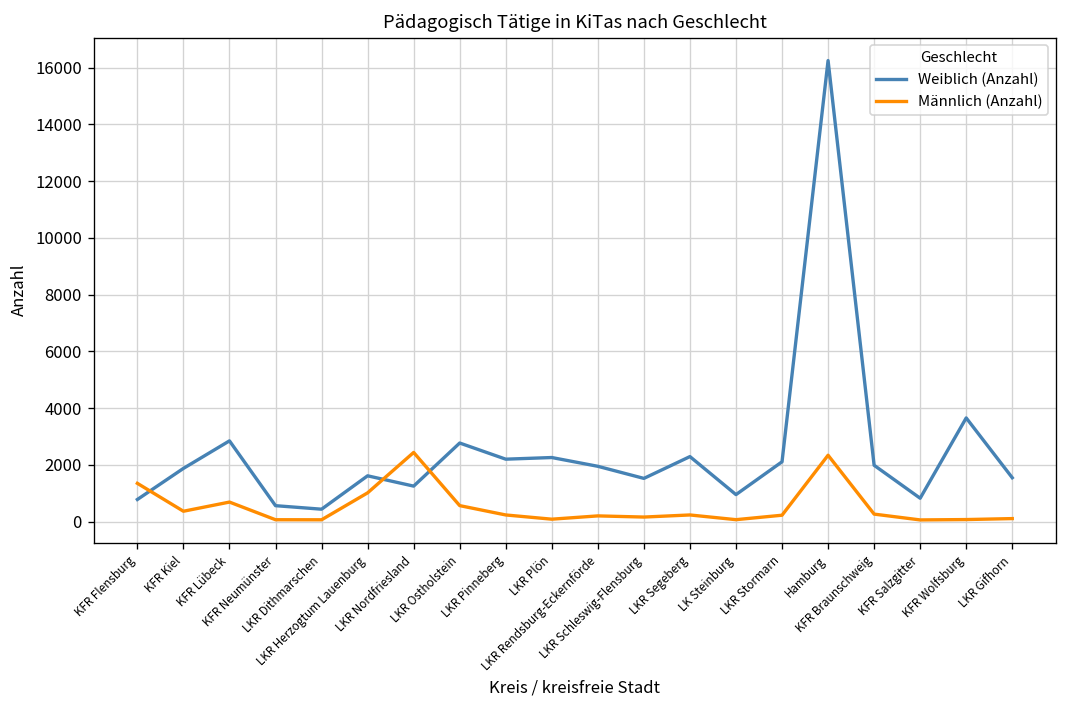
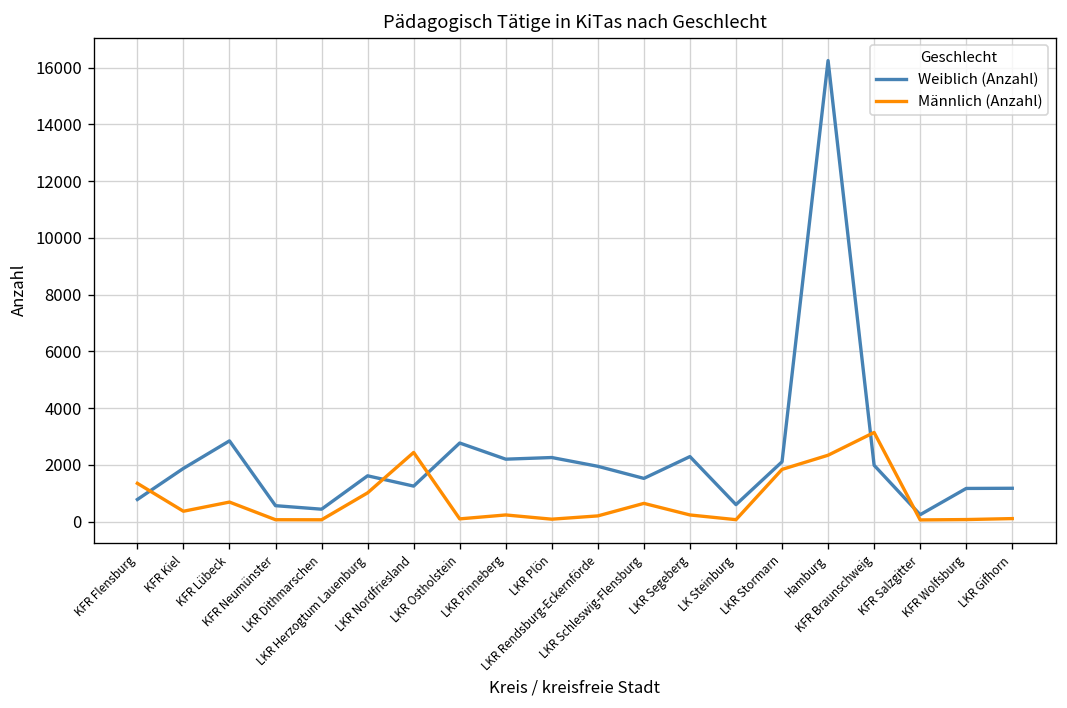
Männlich (Anzahl), LKR Ostholstein: 600 -> 100
Männlich (Anzahl), LKR Schleswig-Flensburg: 200 -> 600
Weiblich (Anzahl), LK Steinburg: 1000 -> 600
Männlich (Anzahl), LKR Stormarn: 200 -> 1800
Männlich (Anzahl), KFR Braunschweig: 300 -> 3100
Weiblich (Anzahl), KFR Salzgitter: 800 -> 200
Weiblich (Anzahl), KFR Wolfsburg: 3700 -> 1200
Weiblich (Anzahl), LKR Gifhorn: 1600 -> 1200
